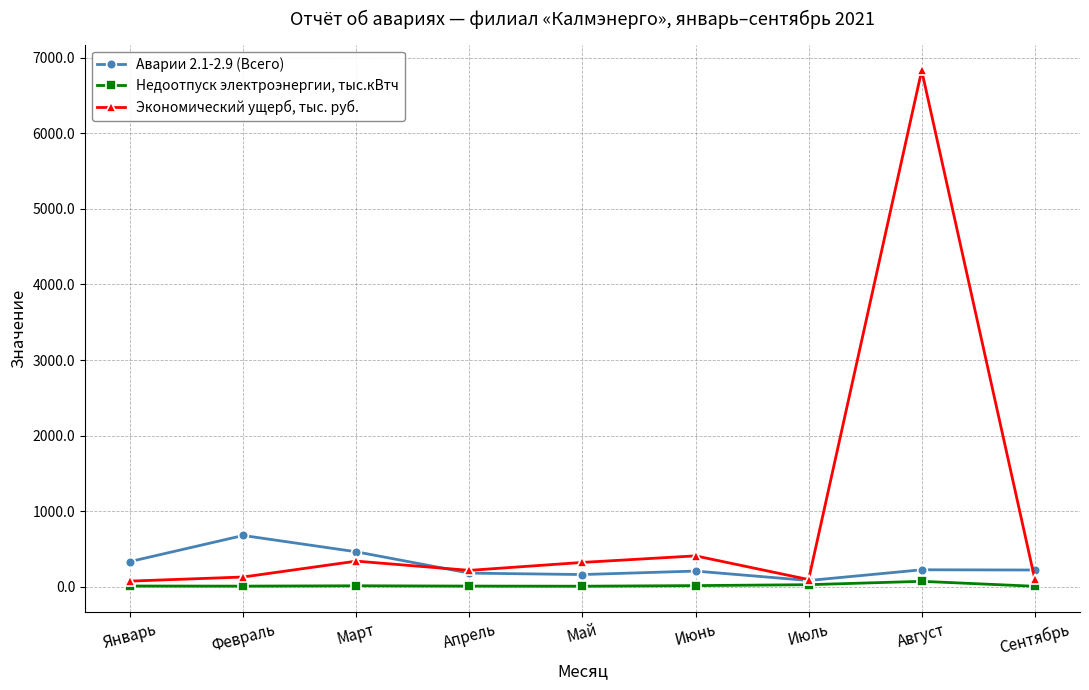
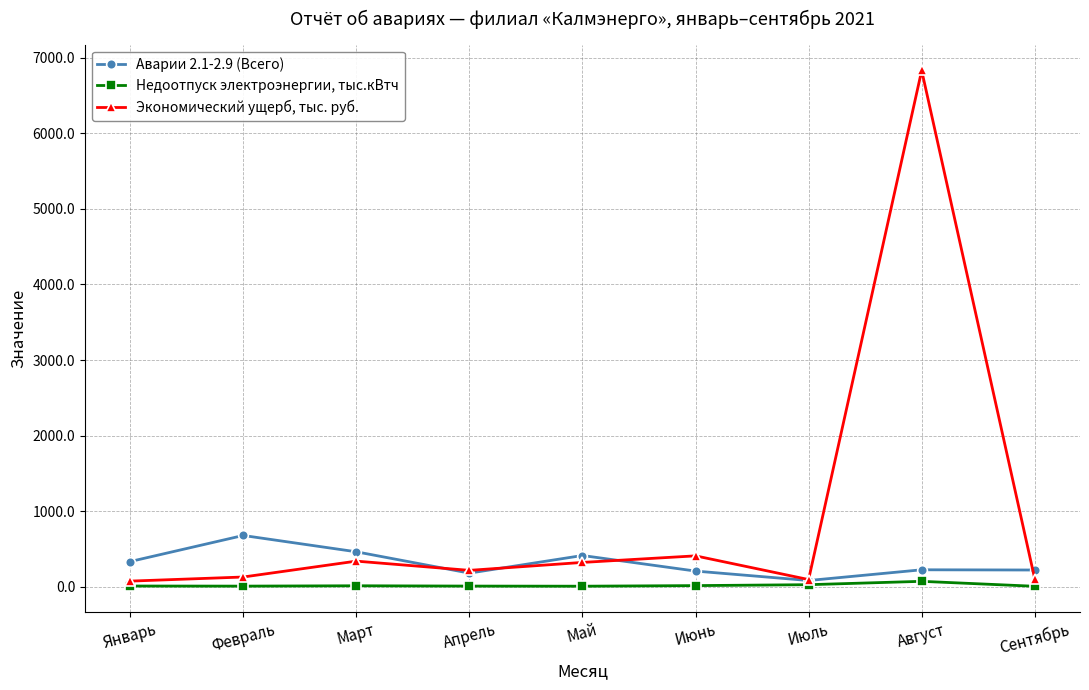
Аварии 2.1-2.9 (Всего), Май: 200 -> 400
